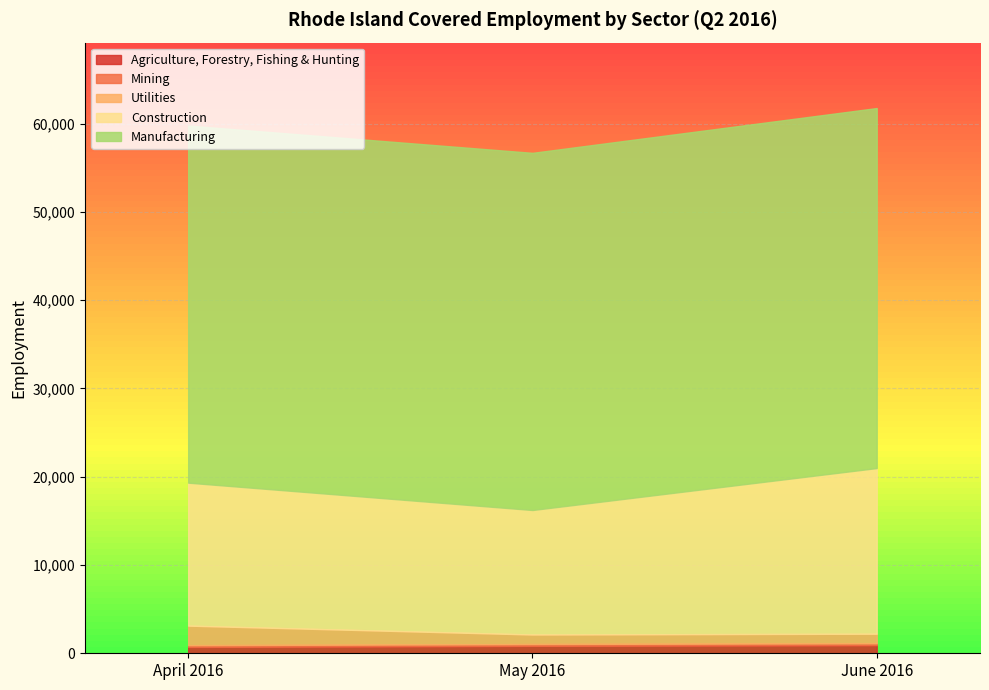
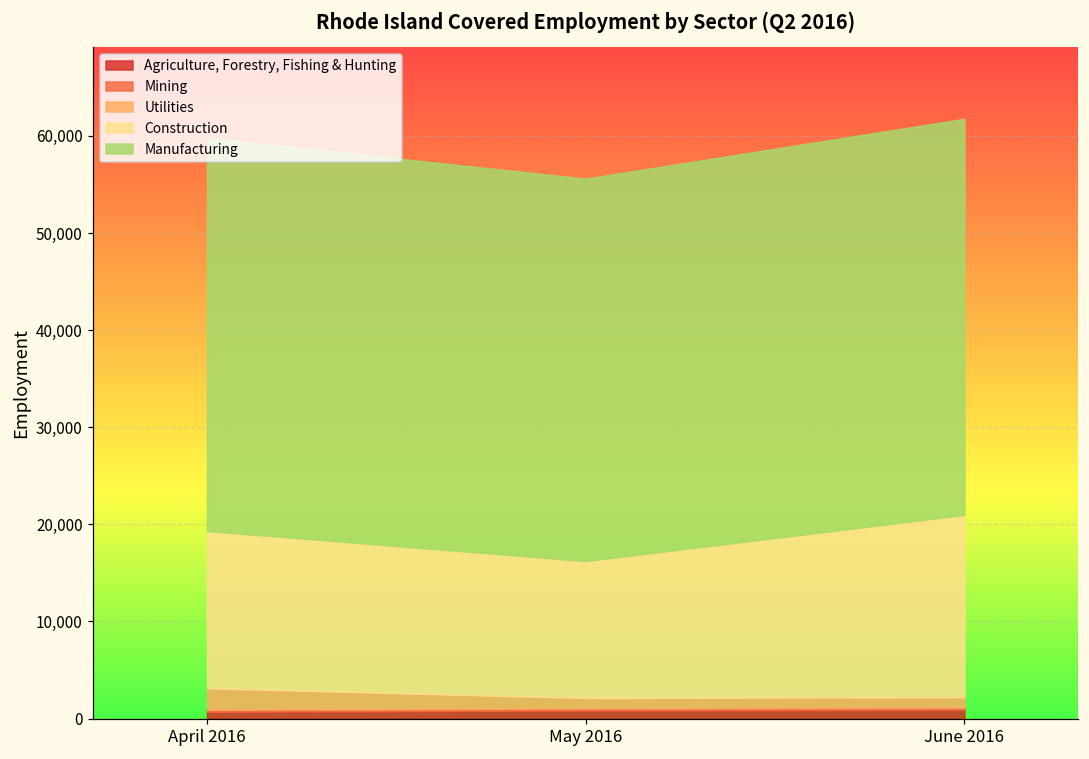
Manufacturing, May 2016: 40,000 -> 39,000
